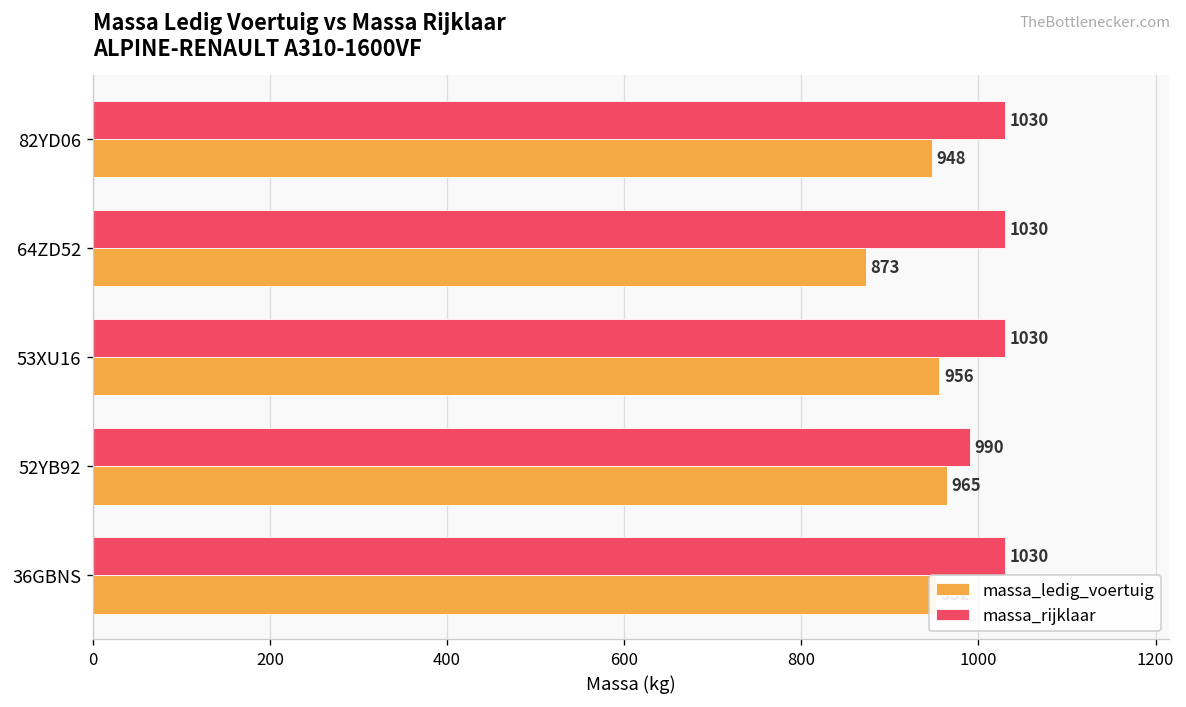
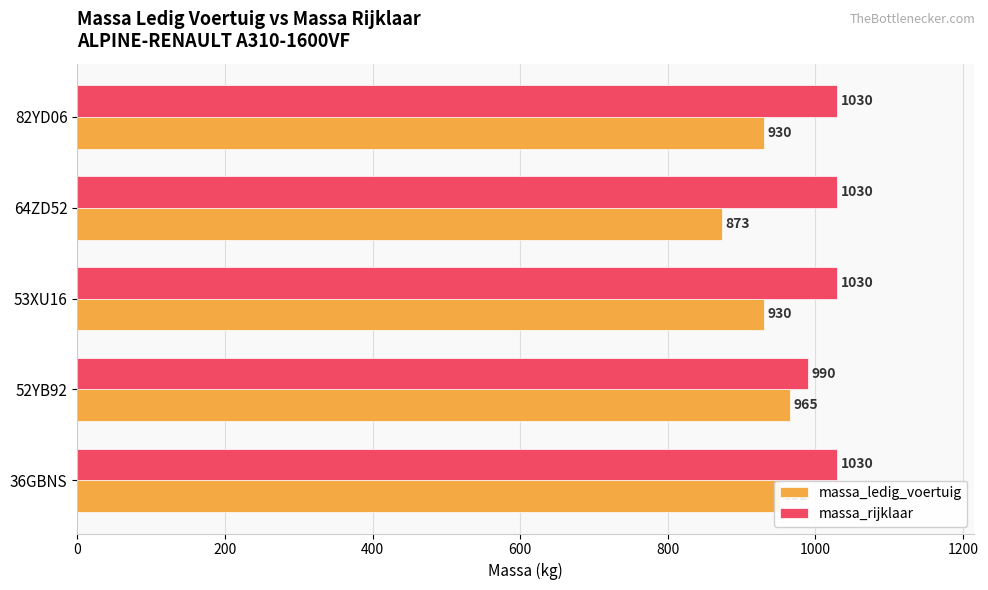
massa_ledig_voertuig, 82YD06: 948 -> 930
massa_ledig_voertuig, 53XU16: 956 -> 930
